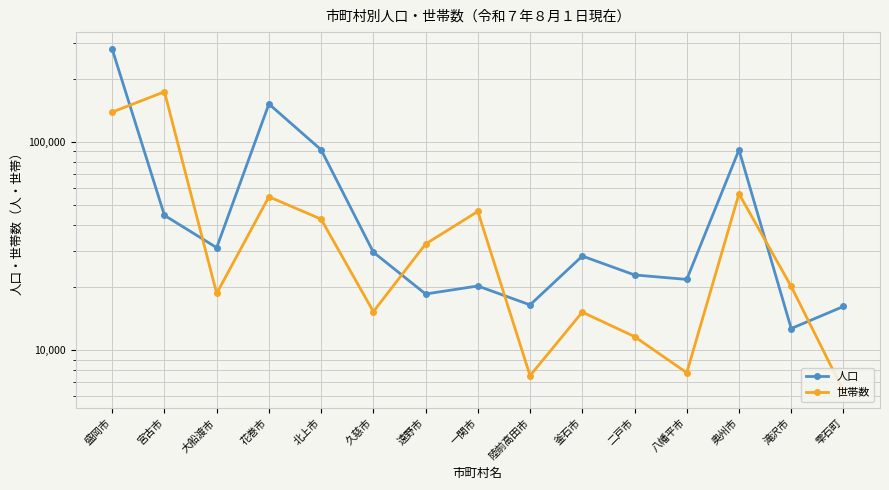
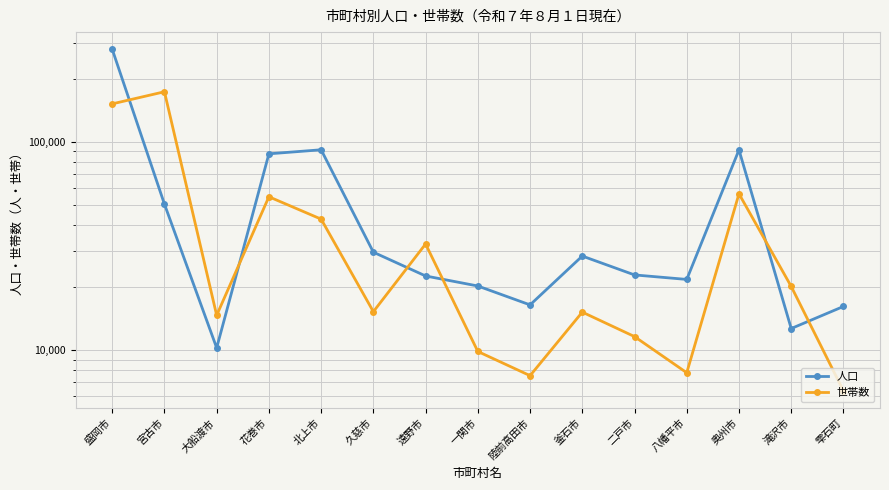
世帯数, 盛岡市: 140,000 -> 150,000
人口, 宮古市: 44,000 -> 50,000
人口, 大船渡市: 31,000 -> 10,000
世帯数, 大船渡市: 19,000 -> 15,000
人口, 花巻市: 150,000 -> 88,000
人口, 遠野市: 19,000 -> 23,000
世帯数, 一関市: 46,000 -> 10,000
